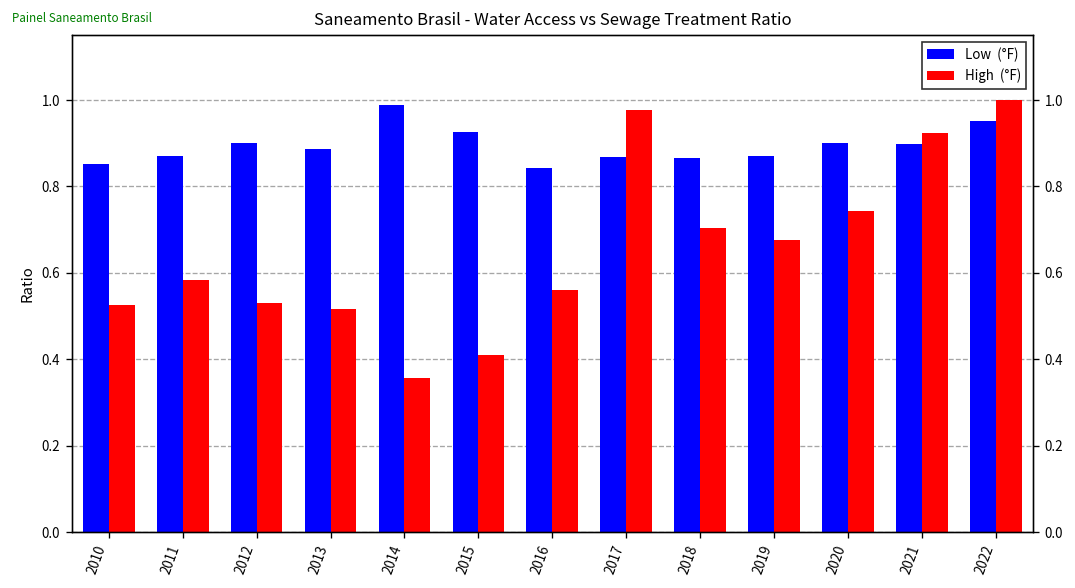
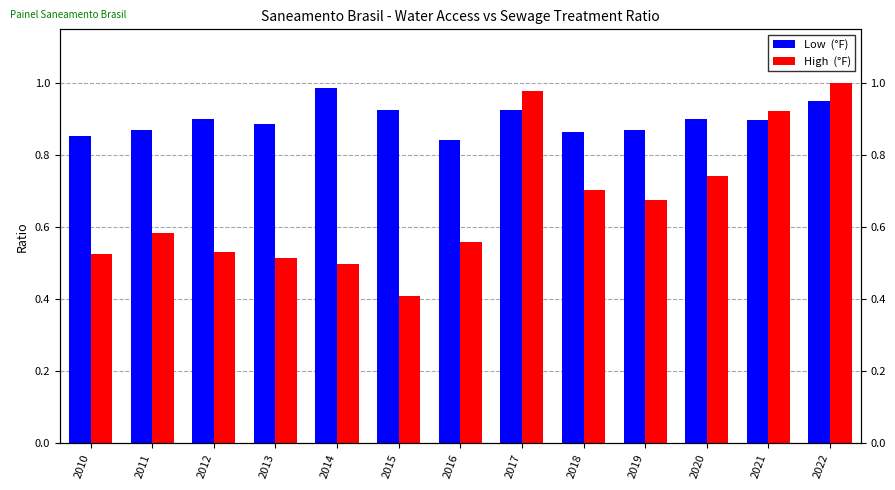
High (°F), 2014: 0.36 -> 0.50
Low (°F), 2017: 0.87 -> 0.93
